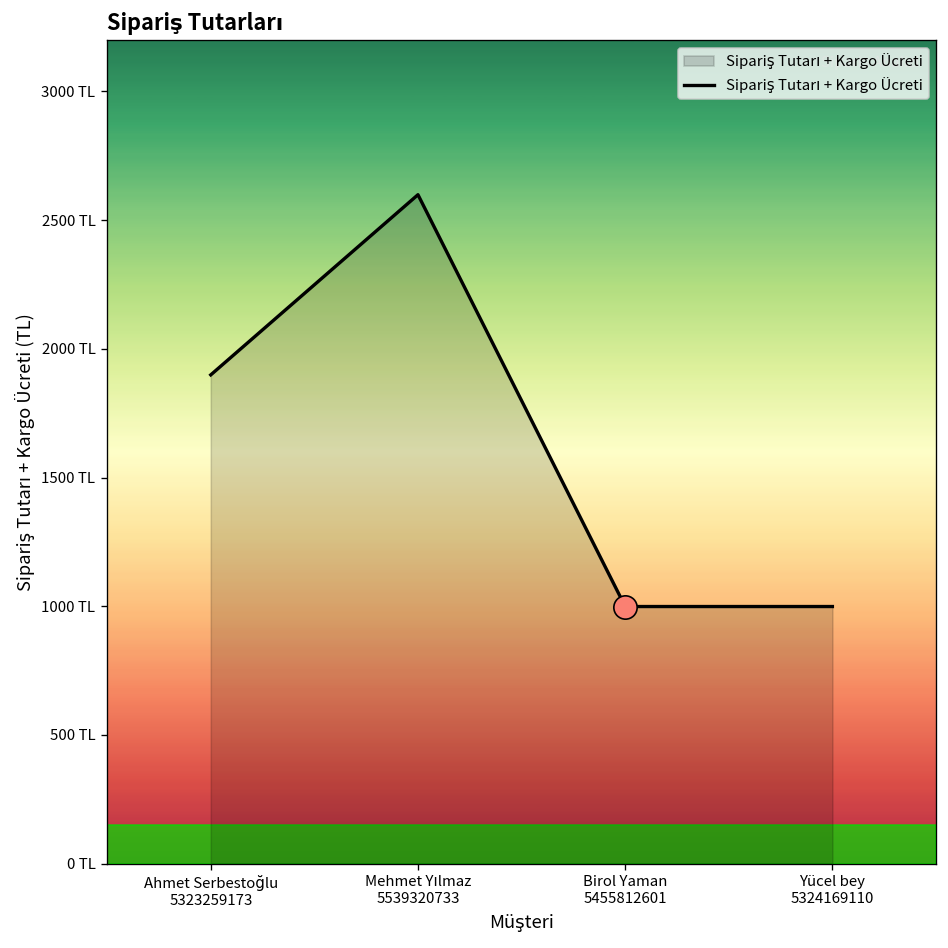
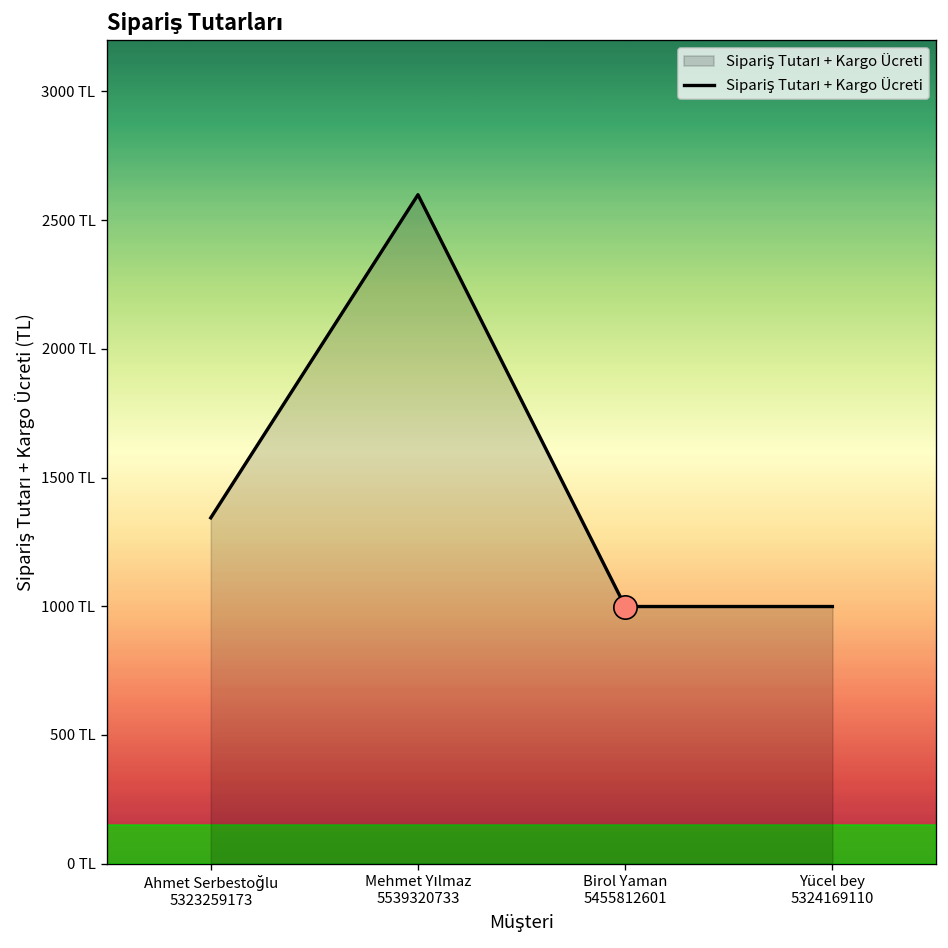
Sipariş Tutarı + Kargo Ücreti, Ahmet Serbestoğlu 5323259173: 1900 TL -> 1340 TL
